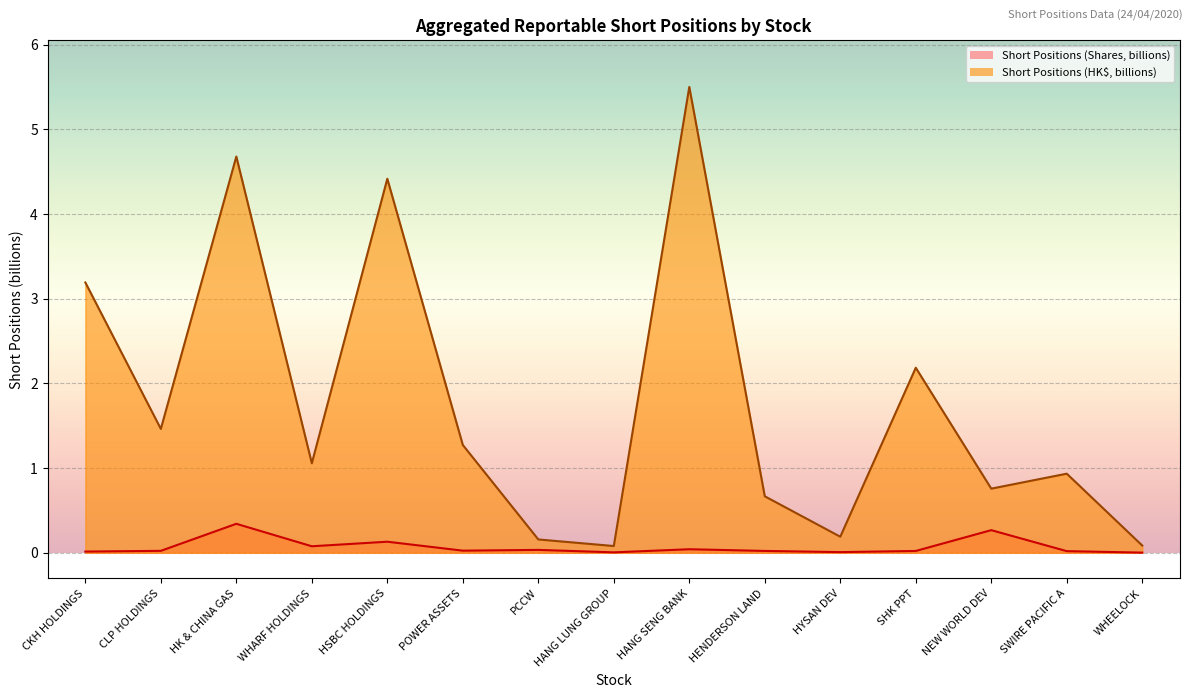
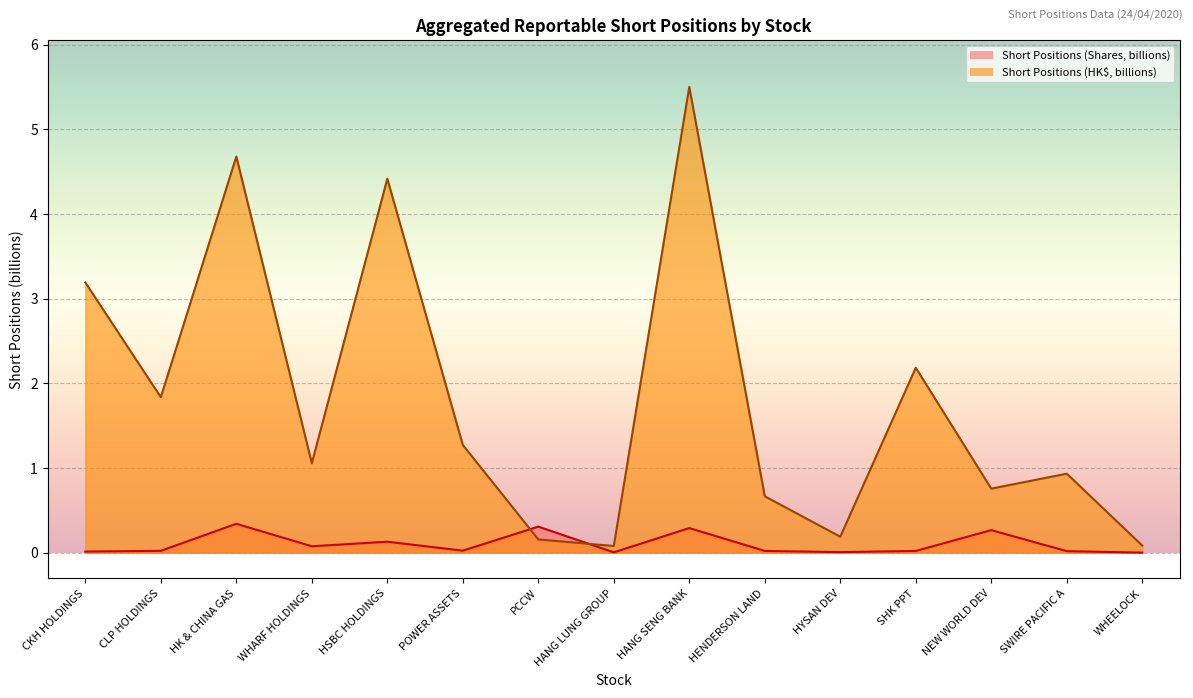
Short Positions (HK$, billions), CLP HOLDINGS: 1.5 -> 1.8
Short Positions (Shares, billions), PCCW: 0.0 -> 0.3
Short Positions (Shares, billions), HANG SENG BANK: 0.0 -> 0.3
